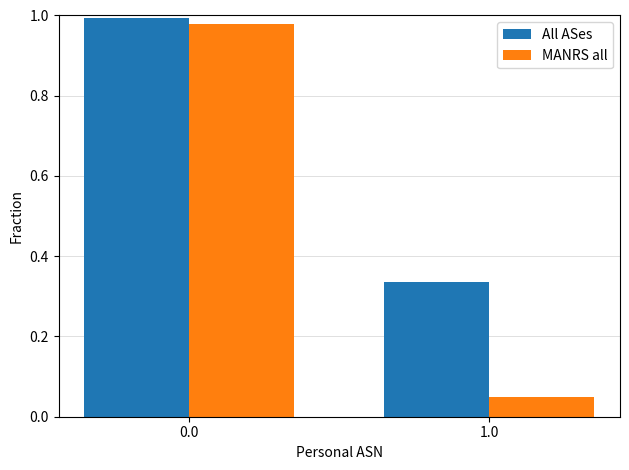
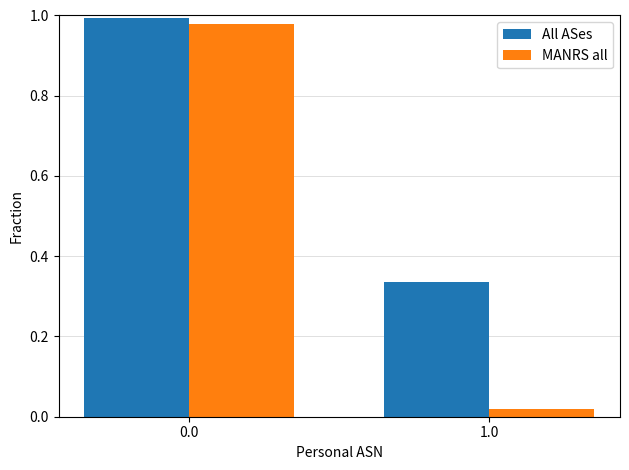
MANRS all, 1.0: 0.05 -> 0.02
